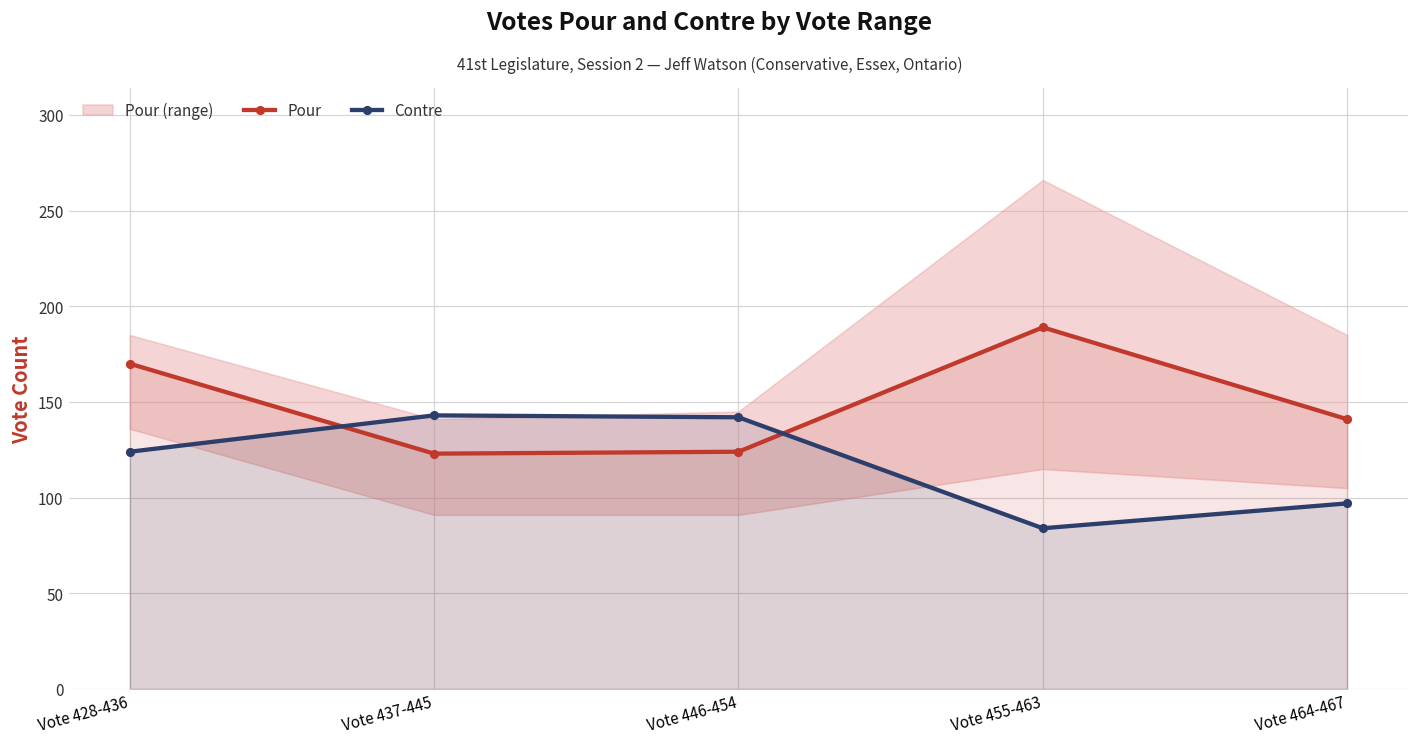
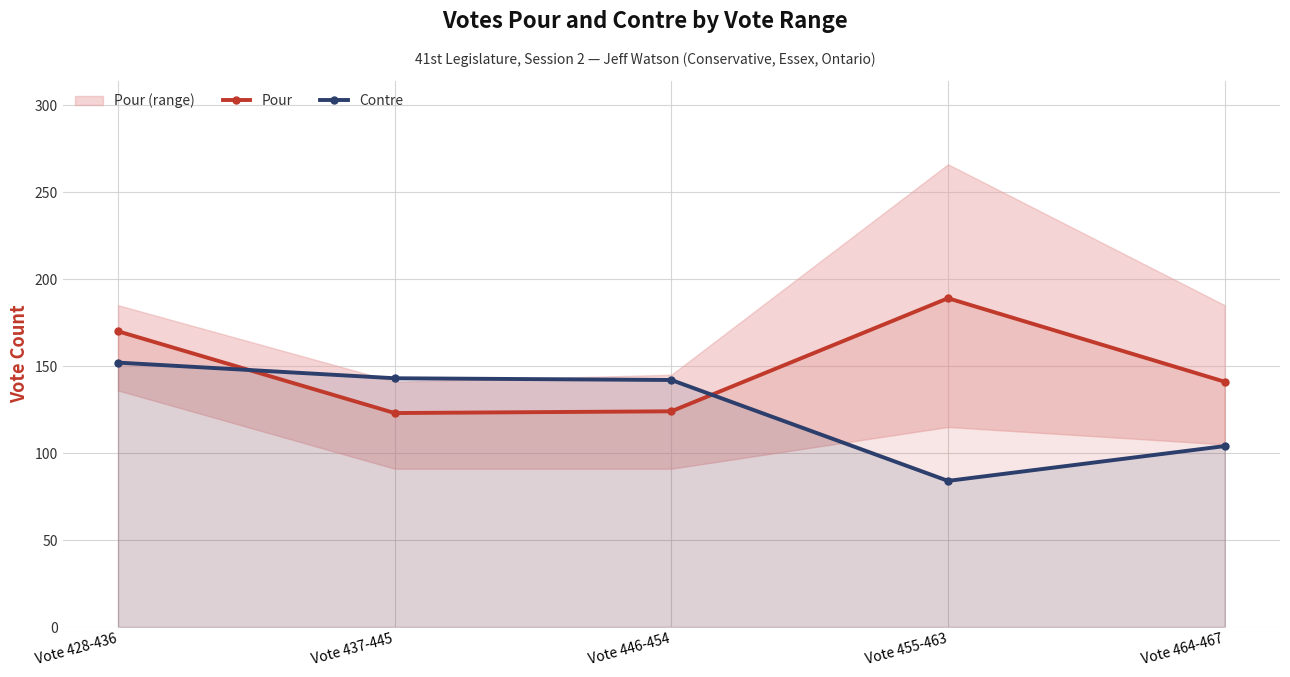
Contre, Vote 428-436: 124 -> 152
Contre, Vote 464-467: 97 -> 104
